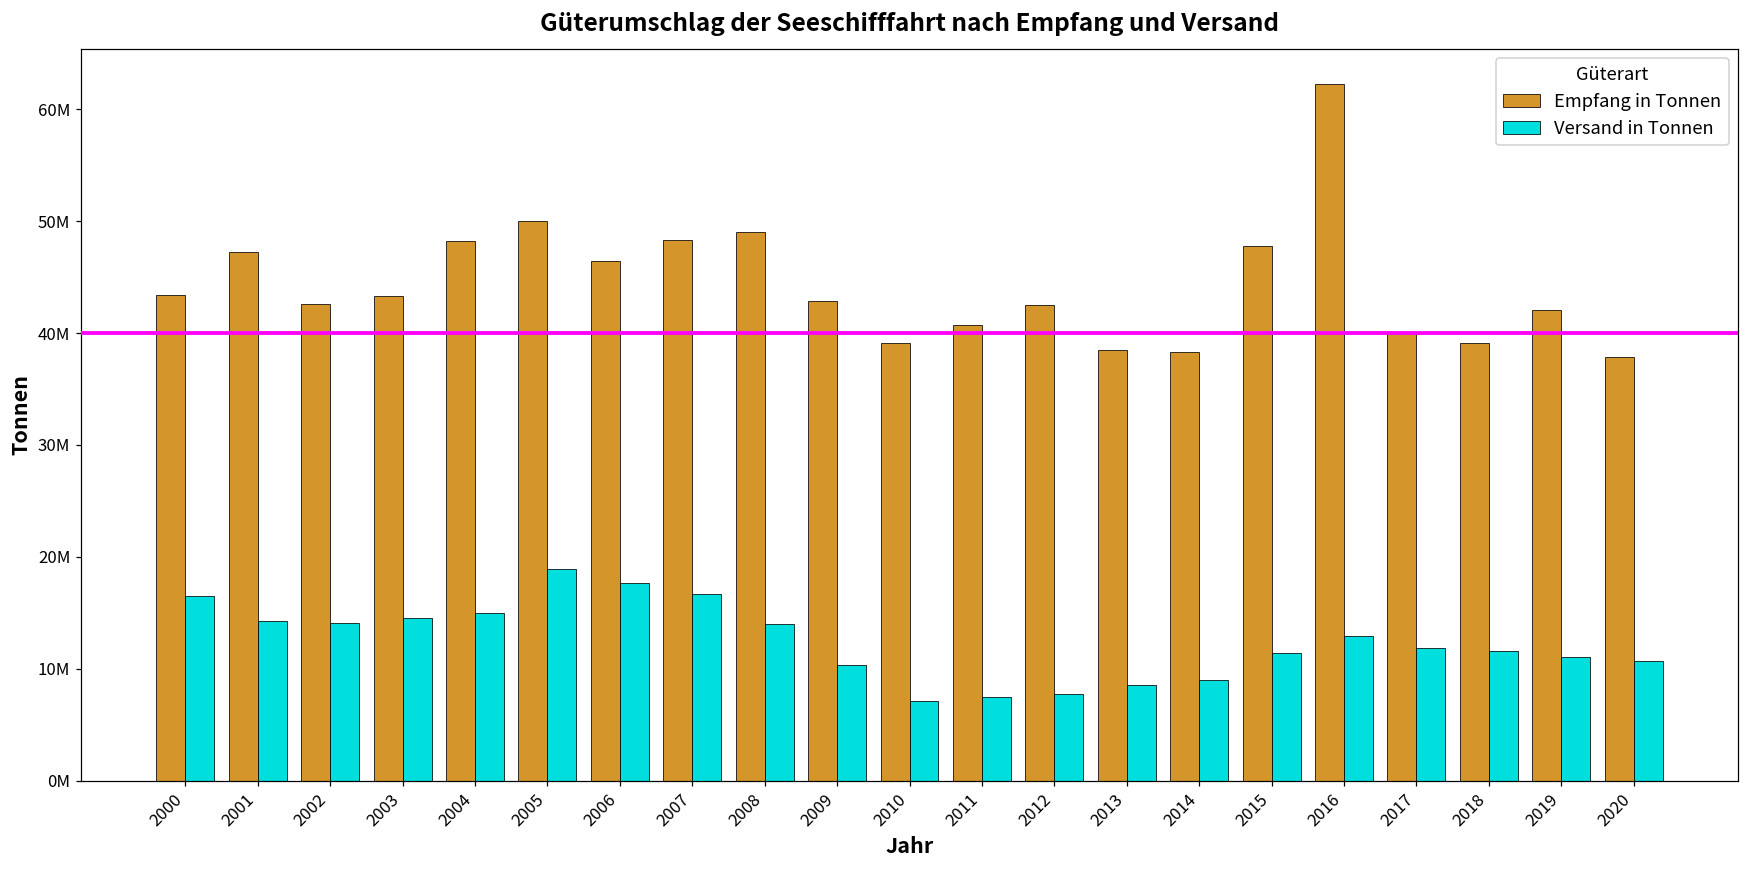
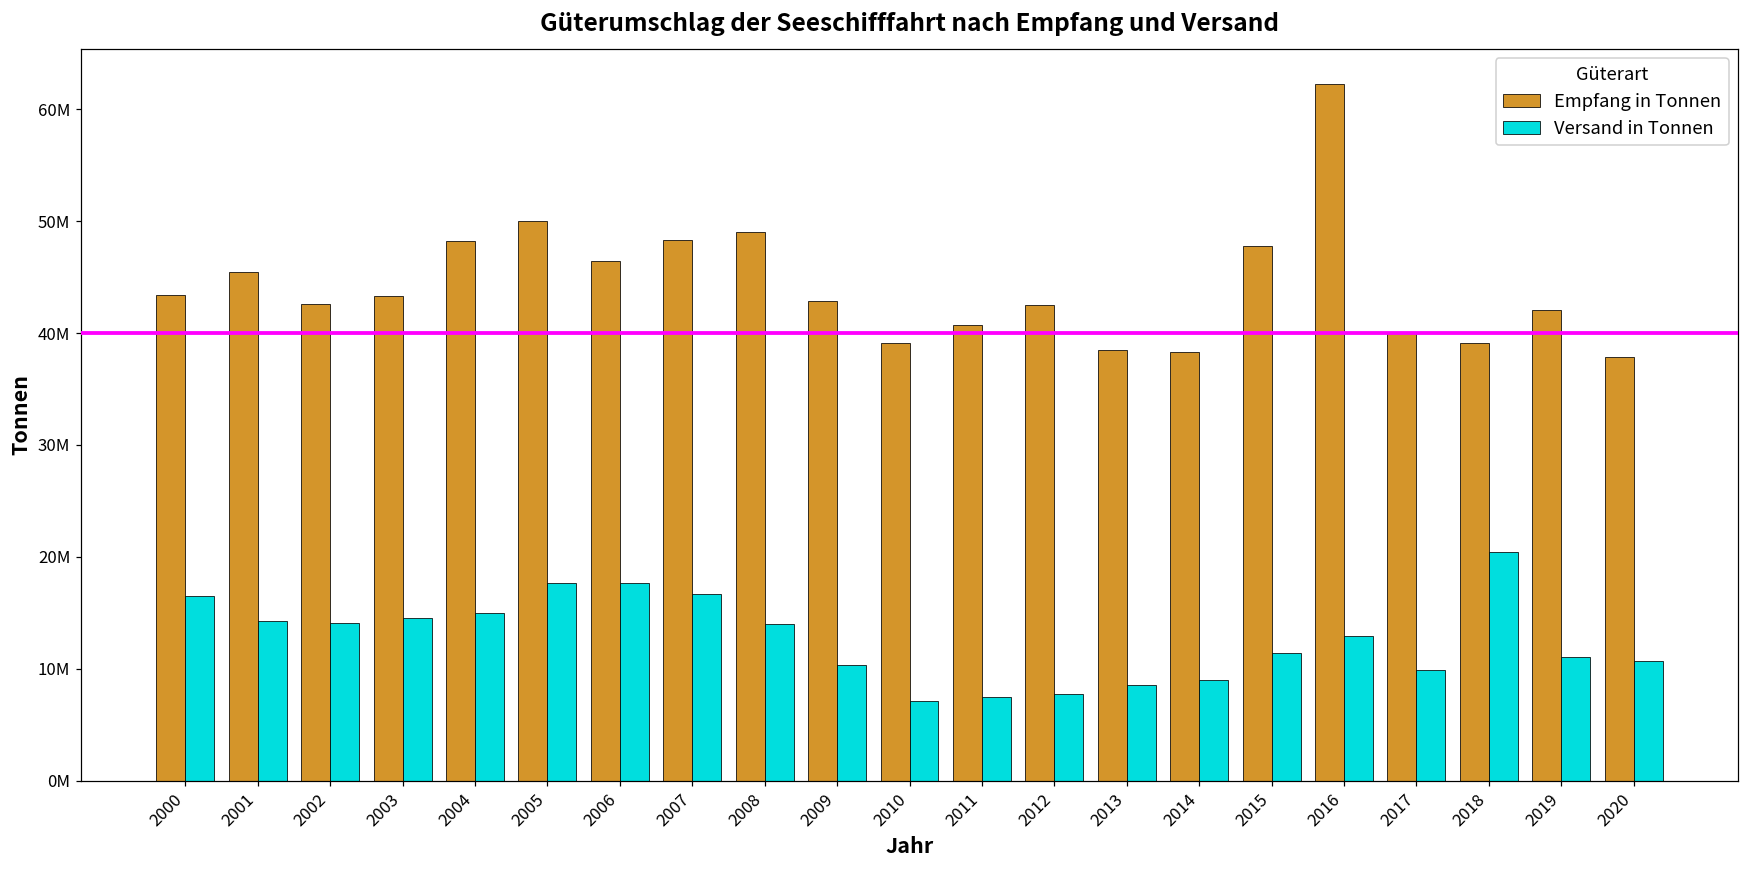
Empfang in Tonnen, 2001: 47200000 -> 45400000
Versand in Tonnen, 2005: 18900000 -> 17600000
Versand in Tonnen, 2017: 11900000 -> 9900000
Versand in Tonnen, 2018: 11600000 -> 20500000
